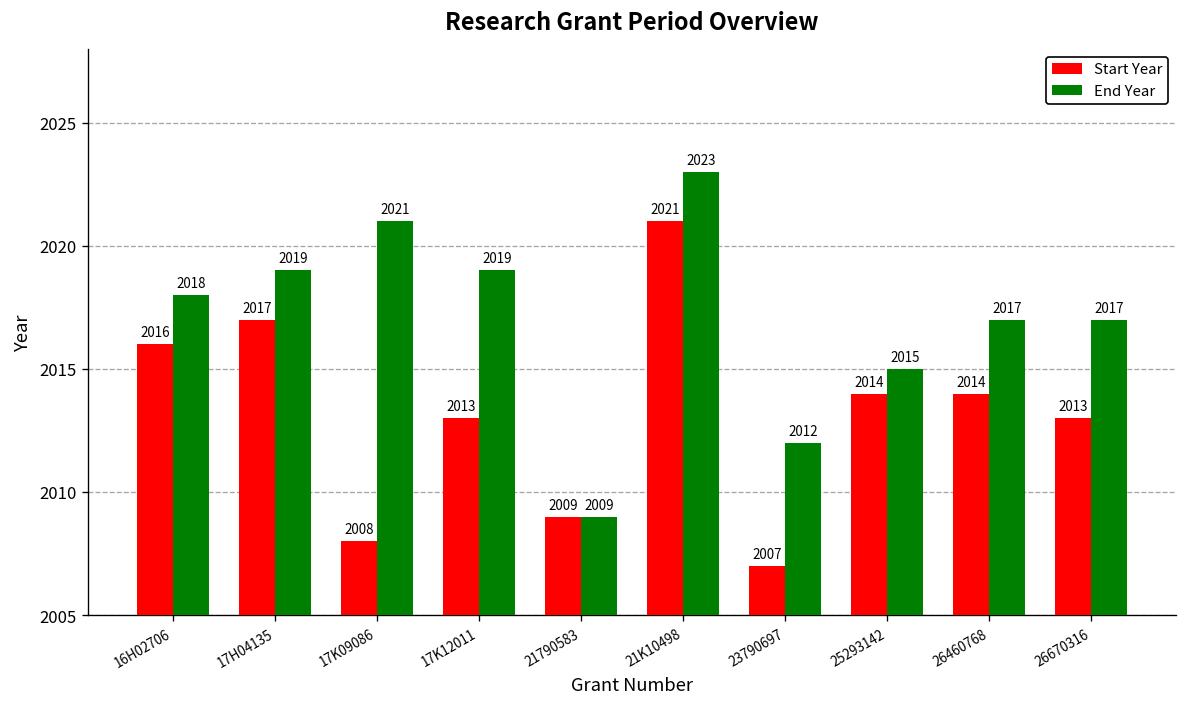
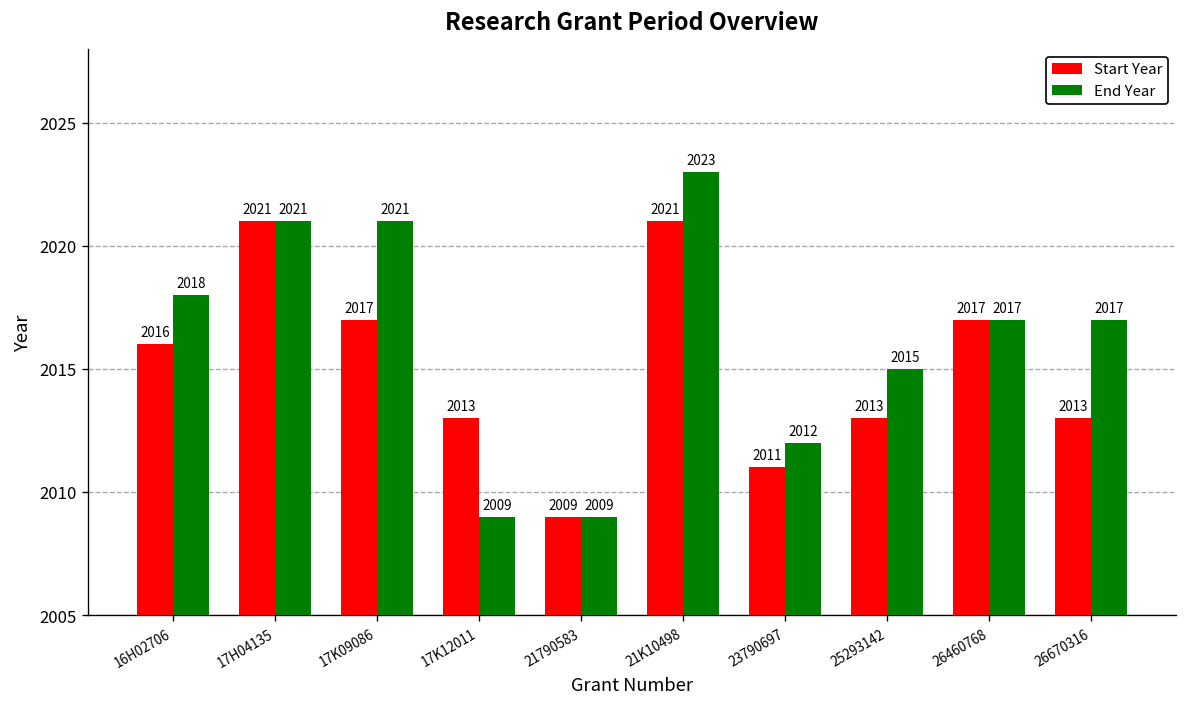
Start Year, 17H04135: 2017 -> 2021
End Year, 17H04135: 2019 -> 2021
Start Year, 17K09086: 2008 -> 2017
End Year, 17K12011: 2019 -> 2009
Start Year, 23790697: 2007 -> 2011
Start Year, 25293142: 2014 -> 2013
Start Year, 26460768: 2014 -> 2017
